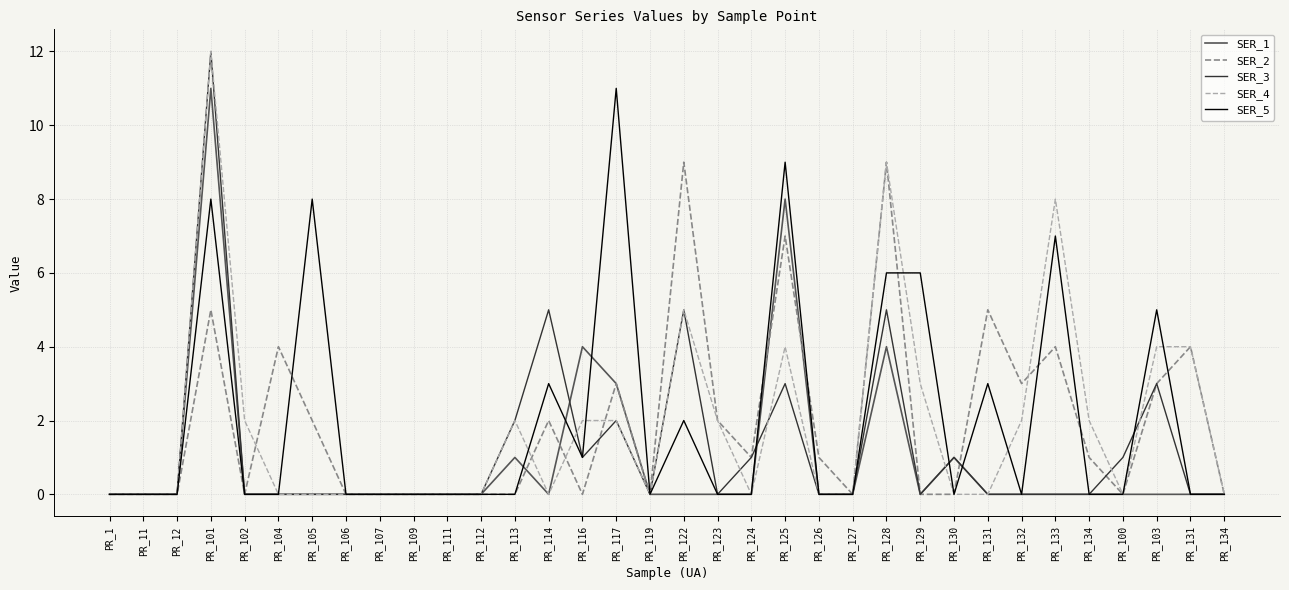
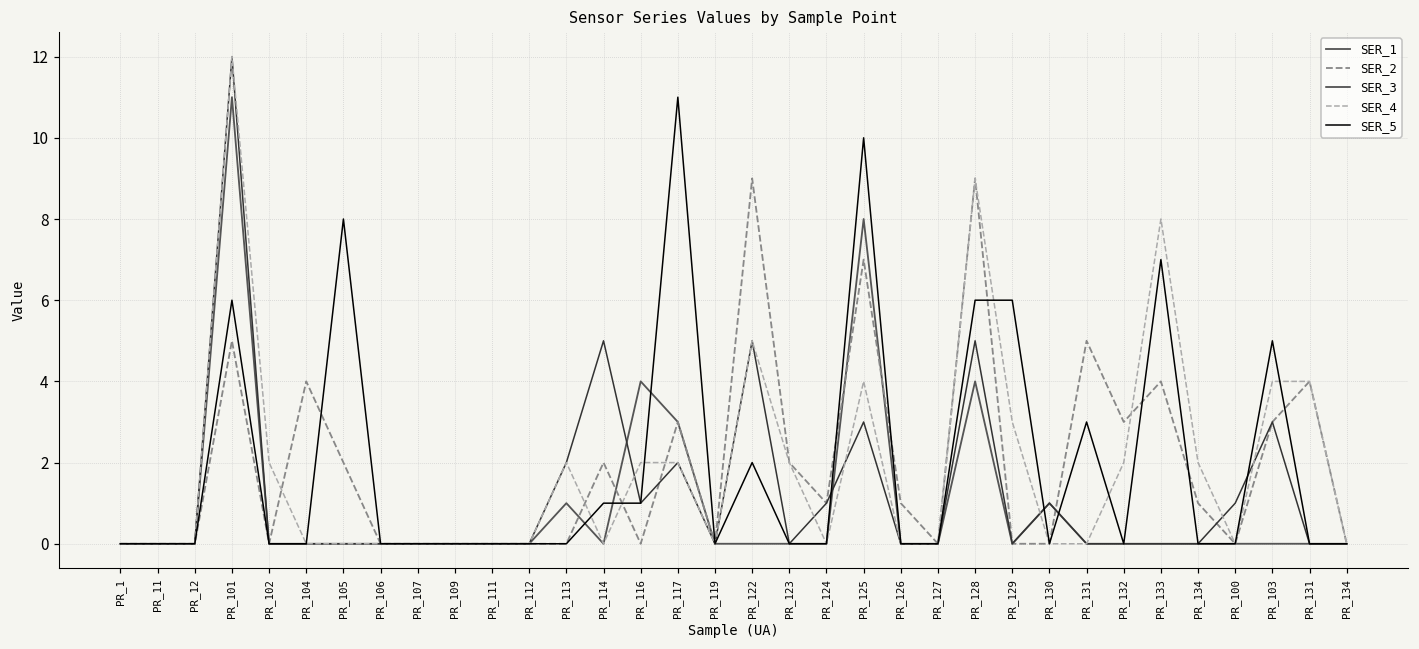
SER_5, PR_101: 8 -> 6
SER_5, PR_114: 3 -> 1
SER_5, PR_125: 9 -> 10
